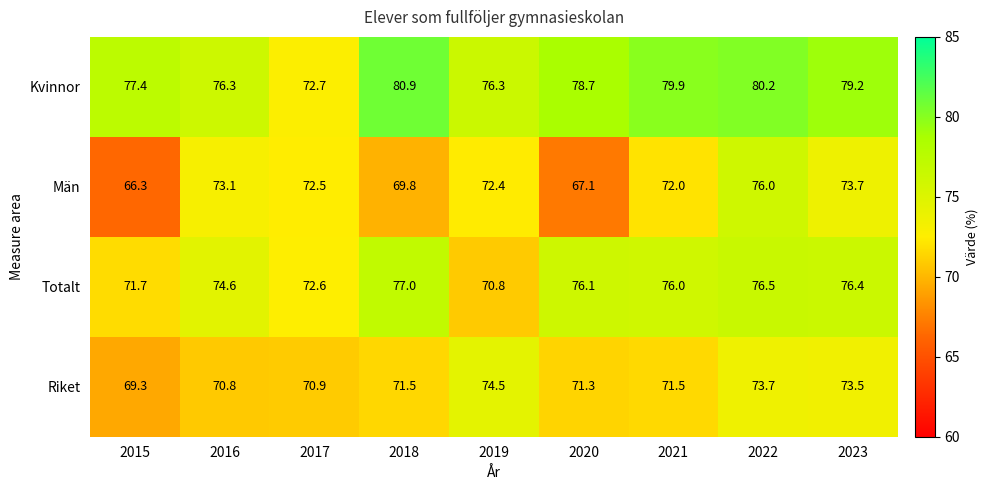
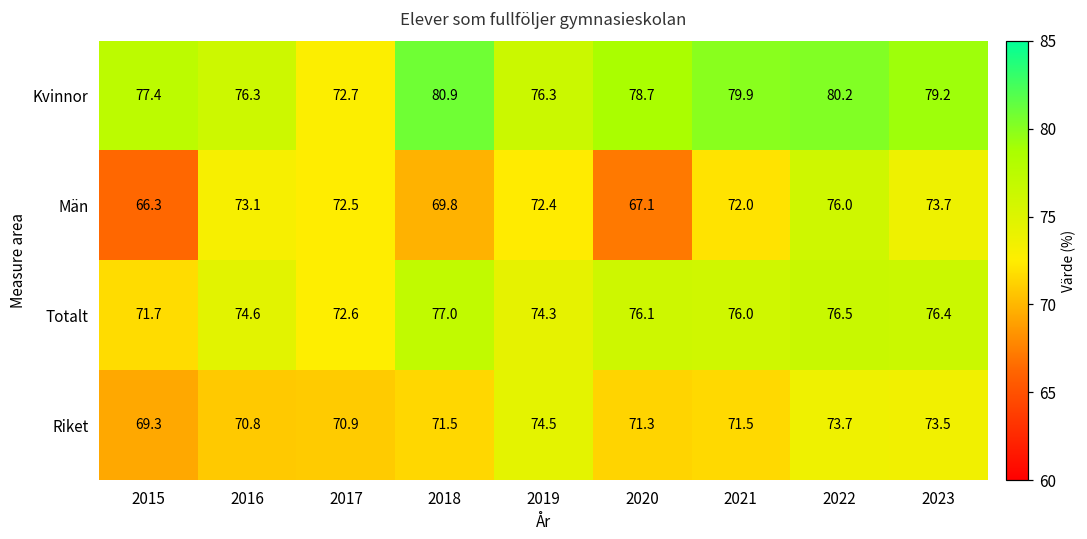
Totalt, 2019: 70.8 -> 74.3
